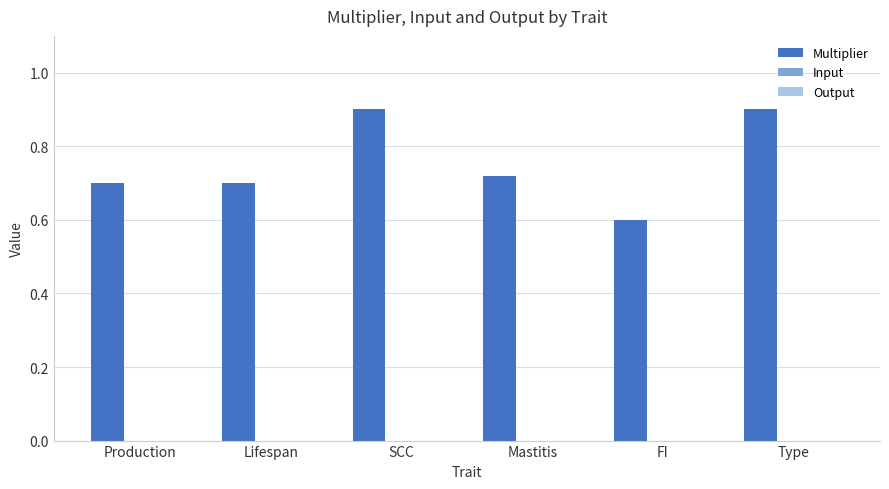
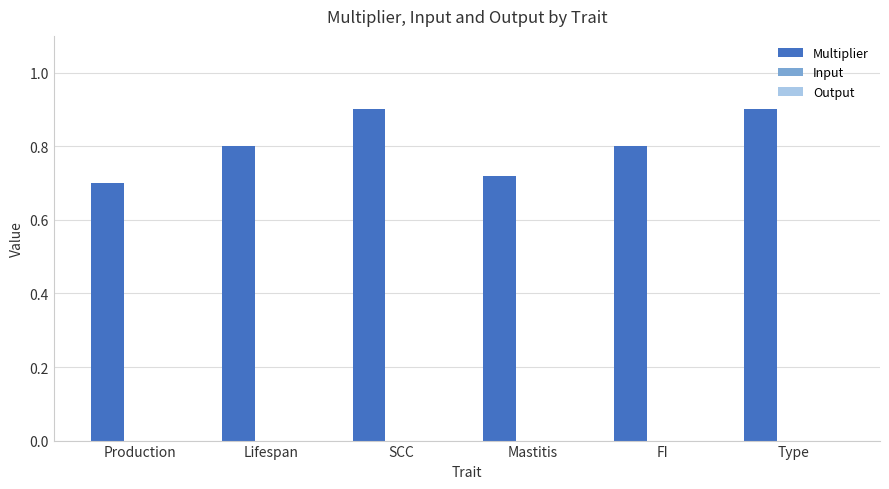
Multiplier, Lifespan: 0.7 -> 0.8
Multiplier, FI: 0.6 -> 0.8
